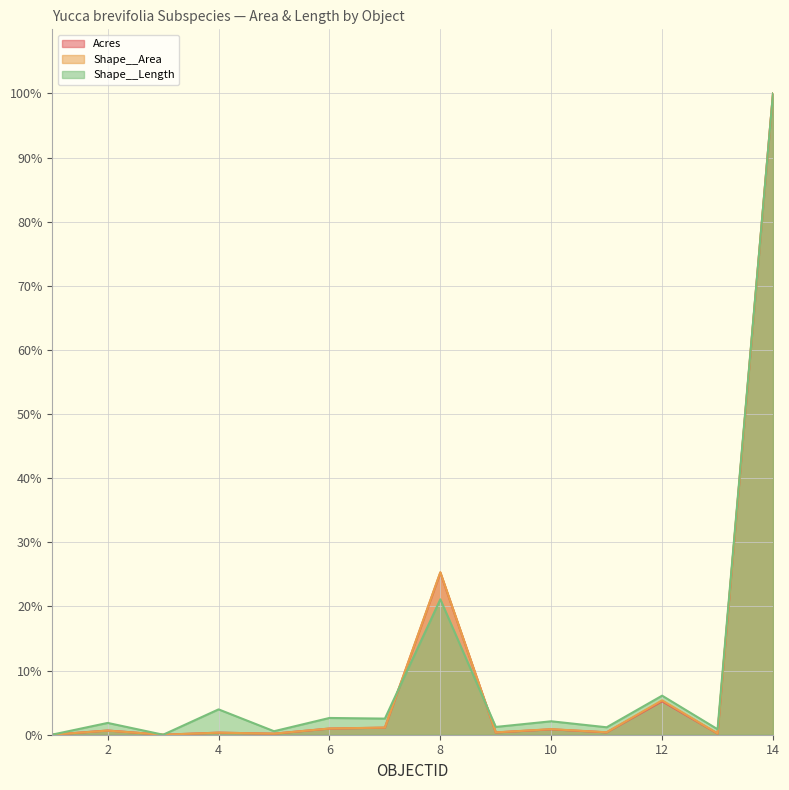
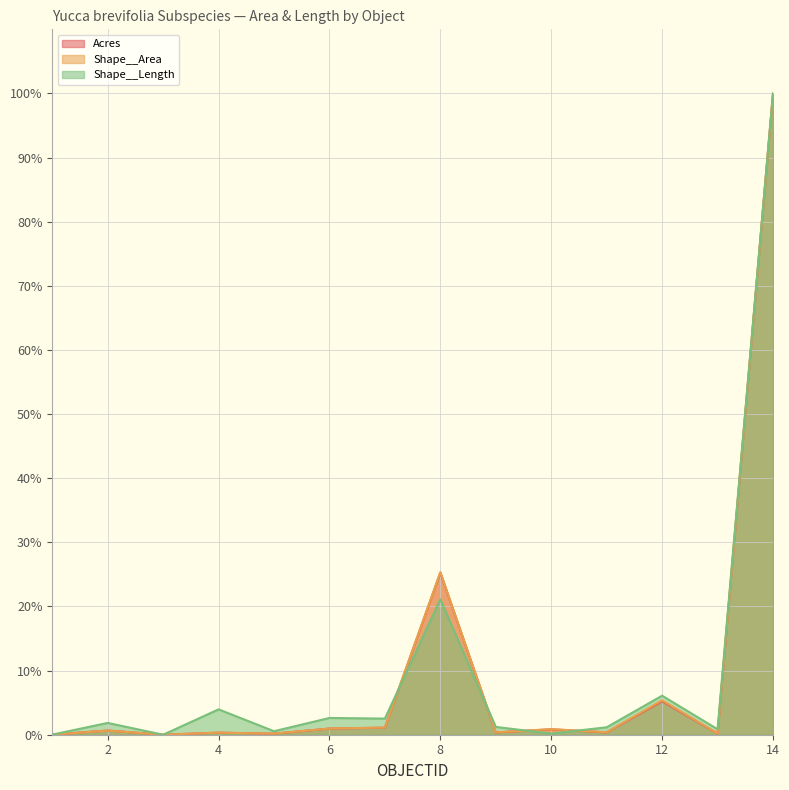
Shape__Length, 10: 2% -> 0%
